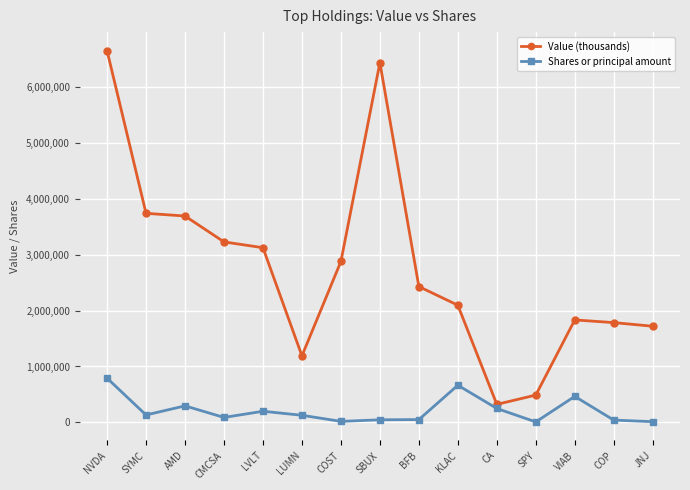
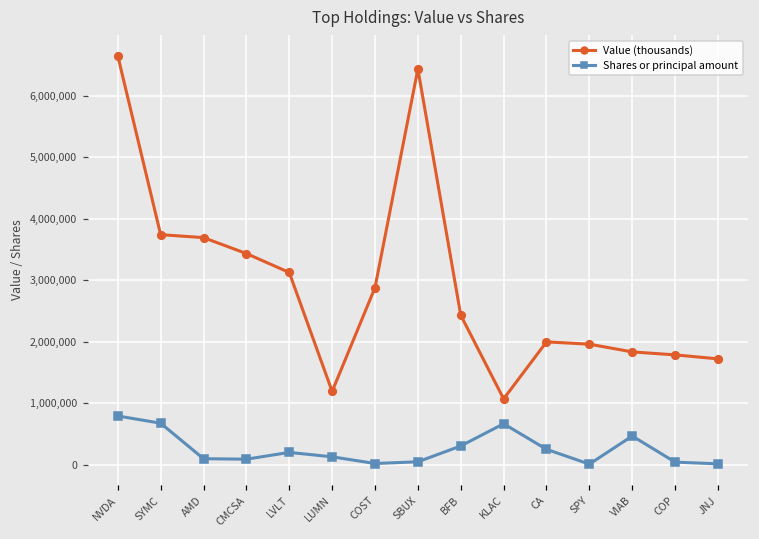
Shares or principal amount, SYMC: 100,000 -> 700,000
Shares or principal amount, AMD: 300,000 -> 100,000
Value (thousands), CMCSA: 3,200,000 -> 3,400,000
Shares or principal amount, BFB: 100,000 -> 300,000
Value (thousands), KLAC: 2,100,000 -> 1,100,000
Value (thousands), CA: 300,000 -> 2,000,000
Value (thousands), SPY: 500,000 -> 2,000,000
